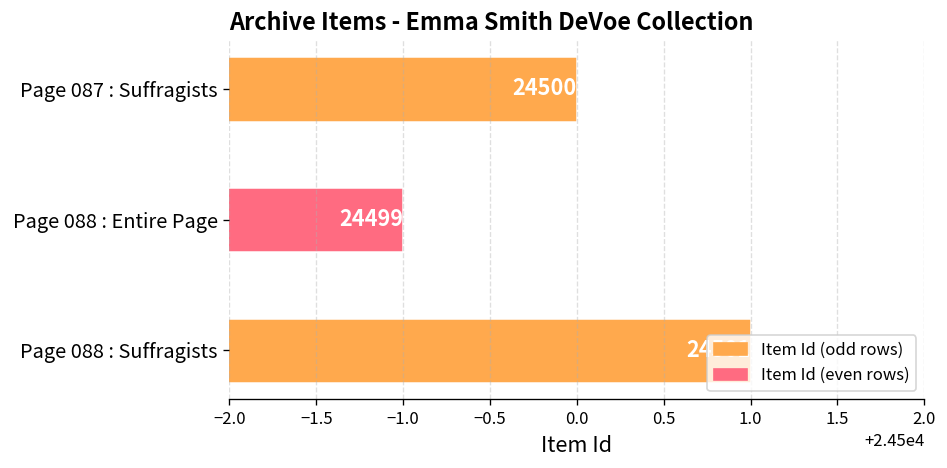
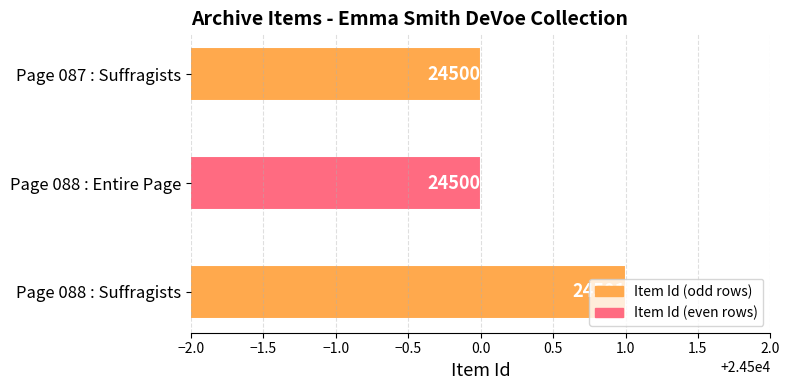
Page 088 : Entire Page: 24499 -> 24500
